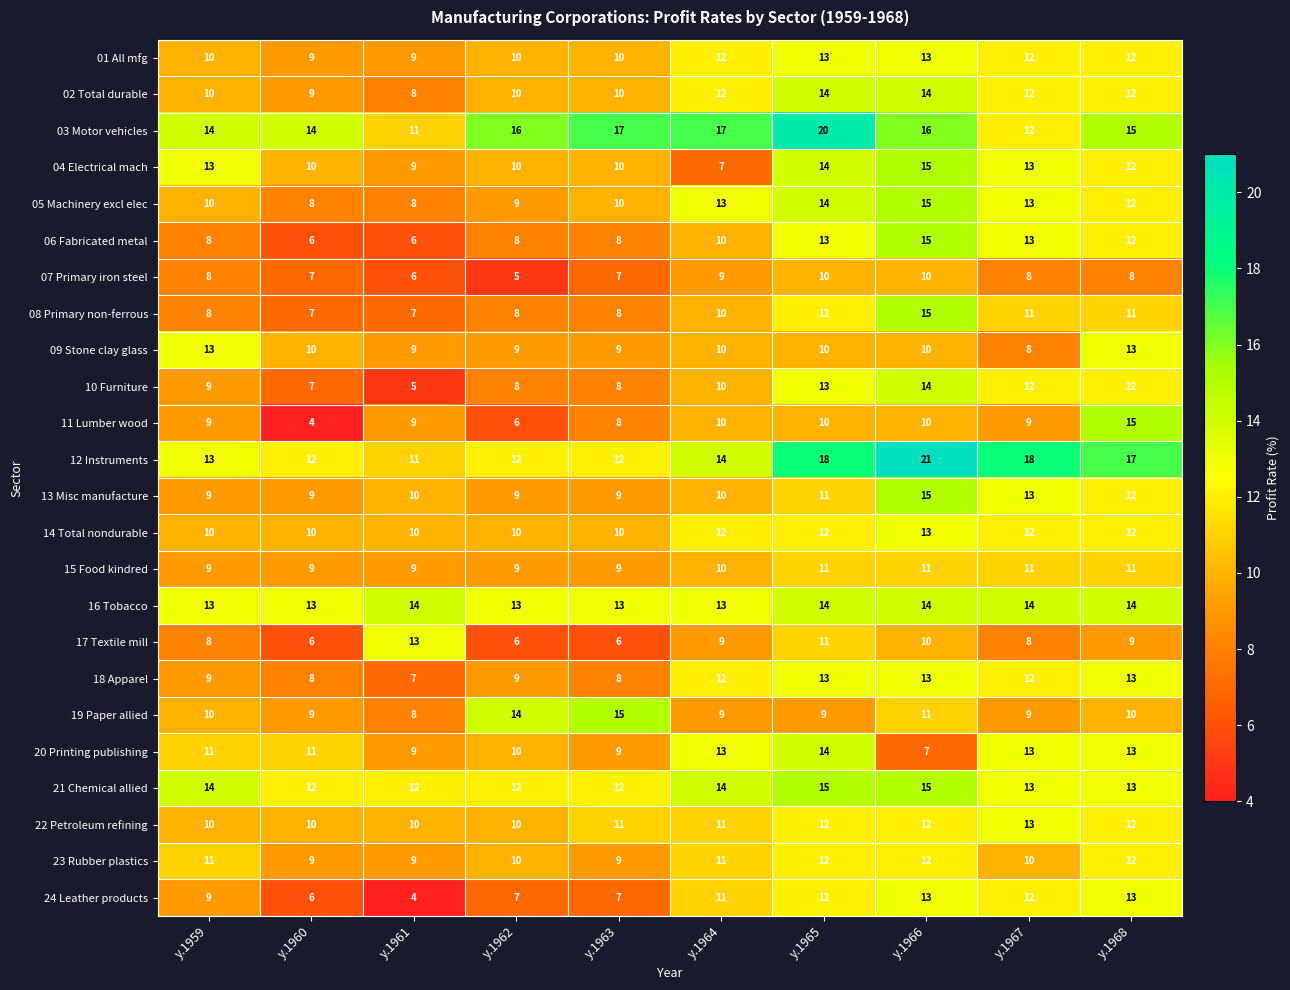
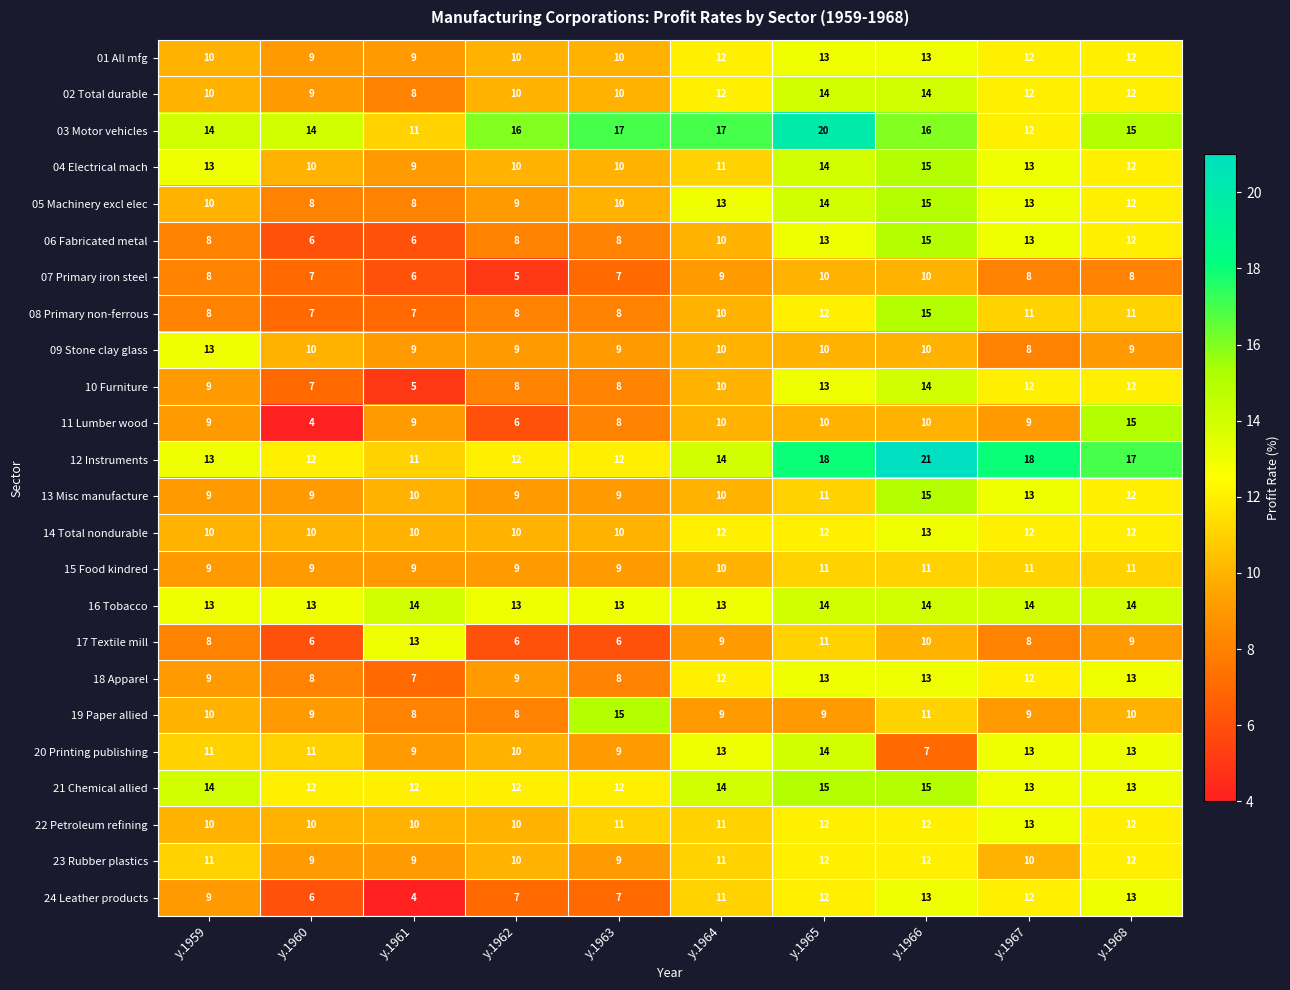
04 Electrical mach, y.1964: 7 -> 11
09 Stone clay glass, y.1968: 13 -> 9
19 Paper allied, y.1962: 14 -> 8
